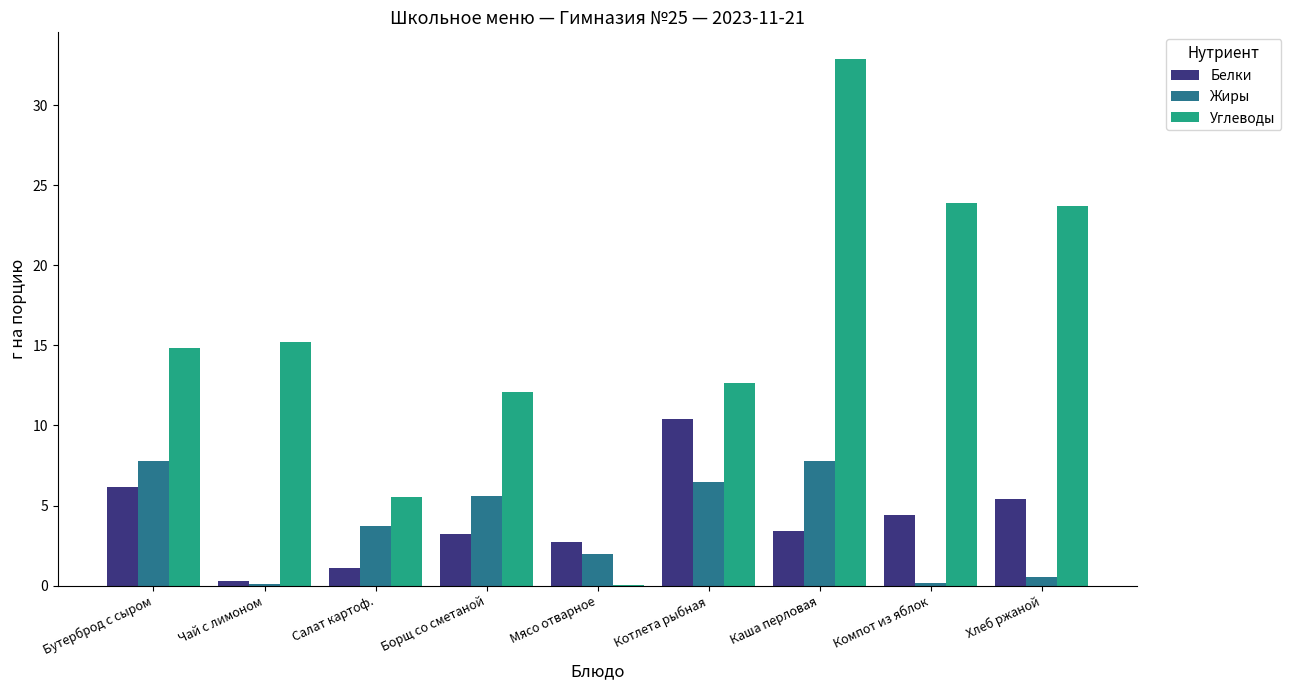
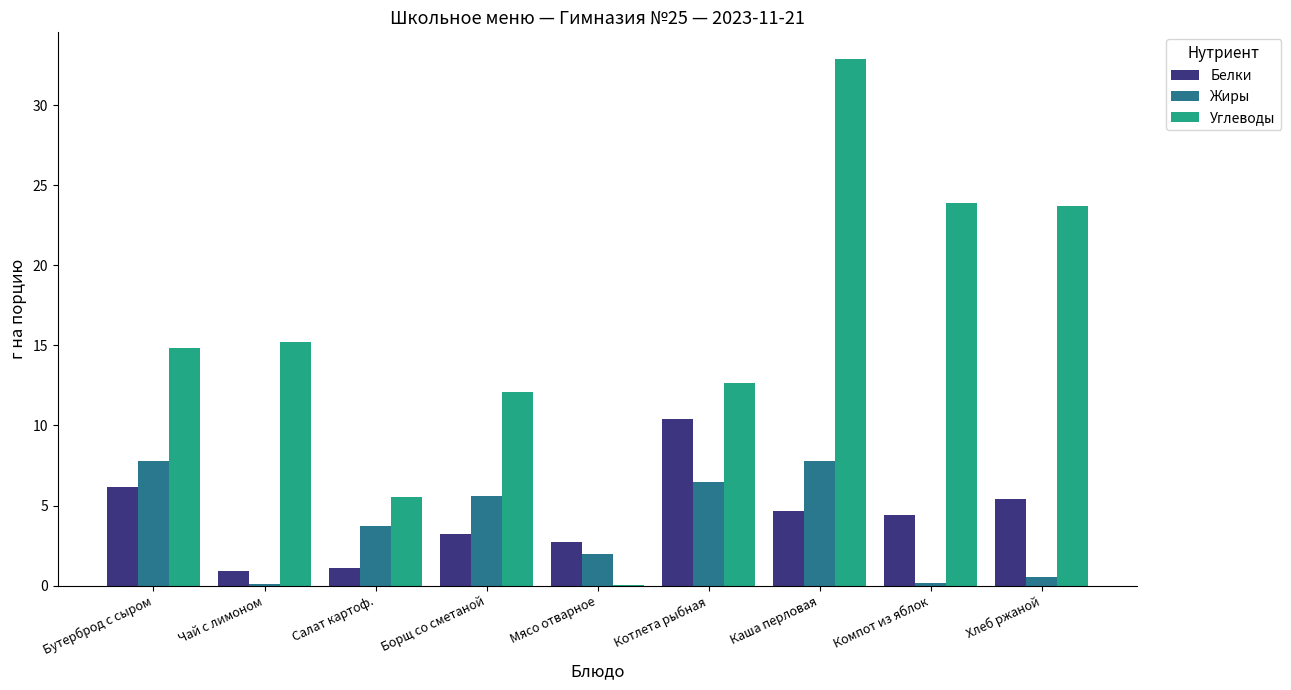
Белки, Чай с лимоном: 0.3 -> 0.9
Белки, Каша перловая: 3.4 -> 4.6
